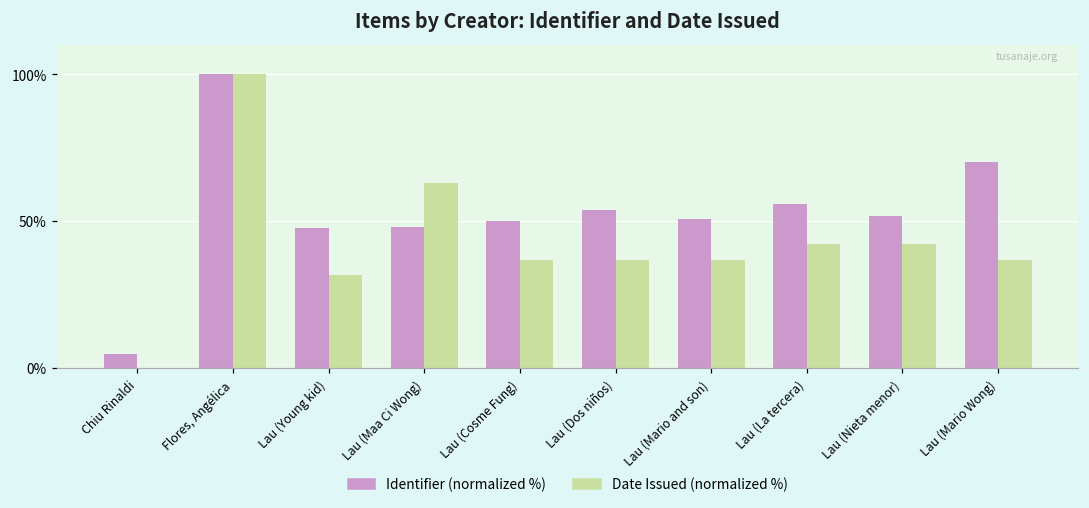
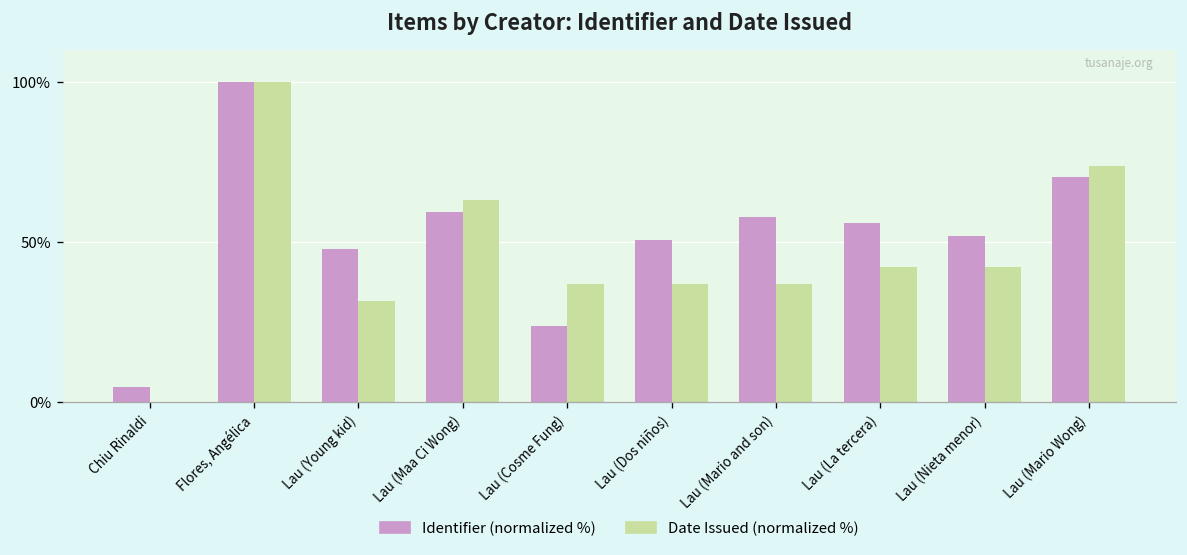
Identifier (normalized %), Lau (Maa Ci Wong): 48% -> 60%
Identifier (normalized %), Lau (Cosme Fung): 50% -> 24%
Identifier (normalized %), Lau (Dos niños): 54% -> 51%
Identifier (normalized %), Lau (Mario and son): 51% -> 58%
Date Issued (normalized %), Lau (Mario Wong): 37% -> 74%
